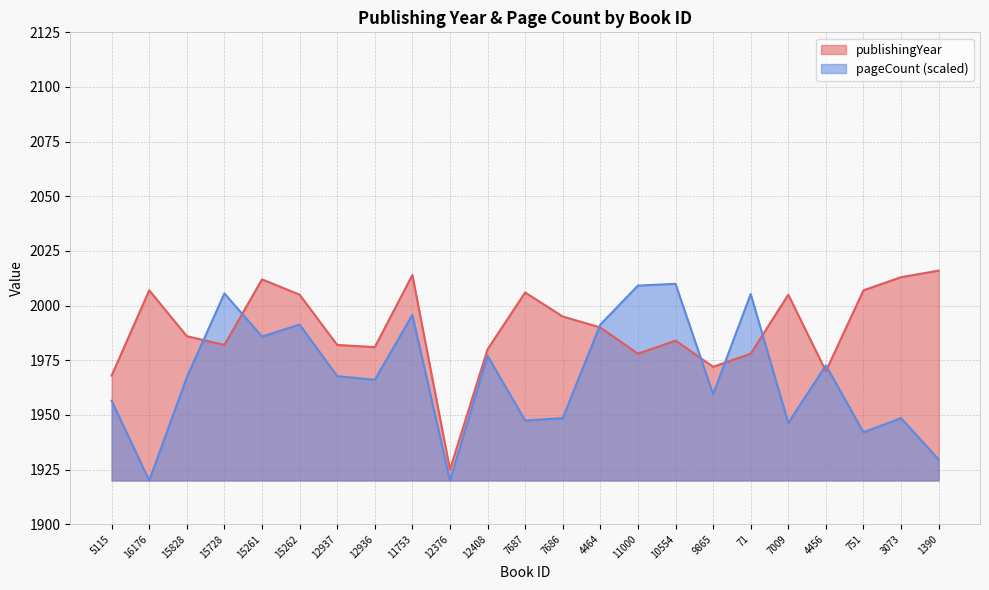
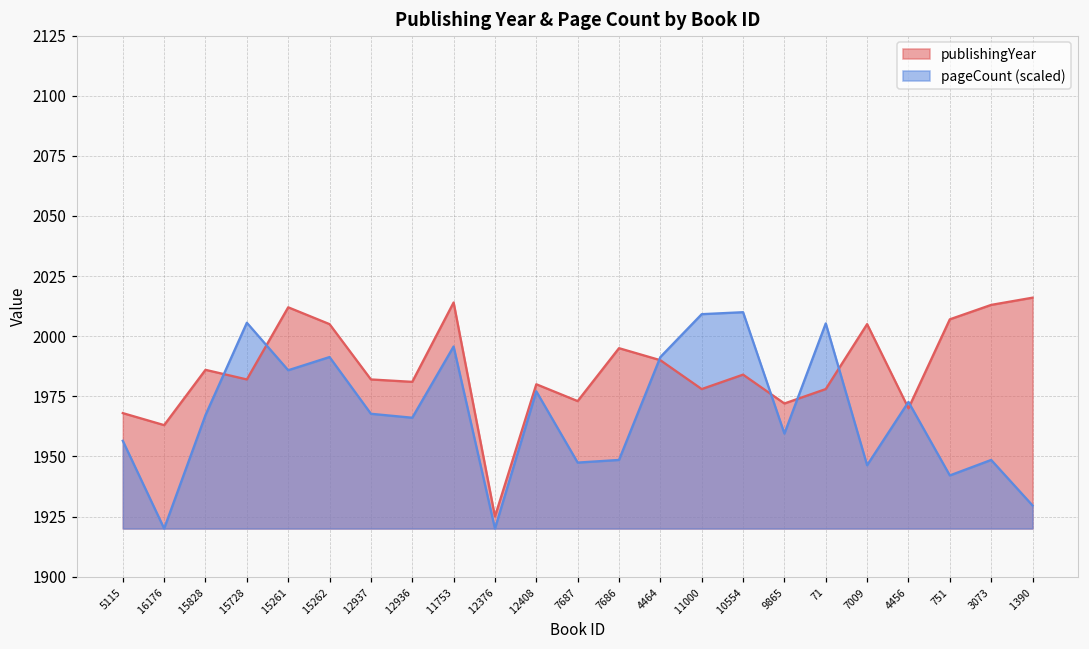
publishingYear, 16176: 2007 -> 1963
publishingYear, 7687: 2006 -> 1973
